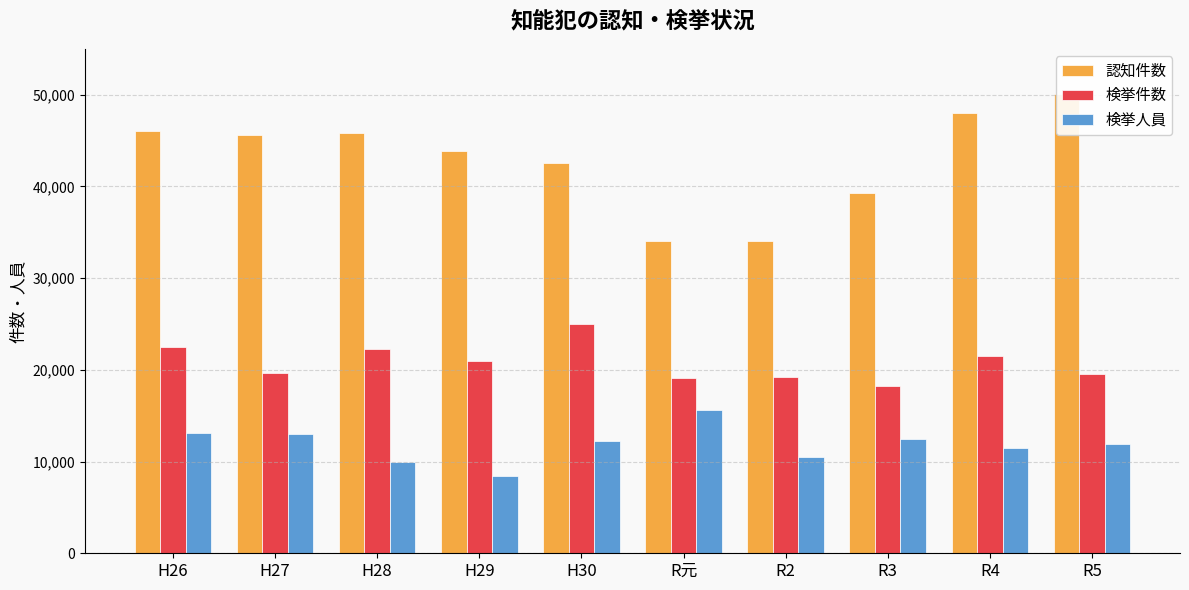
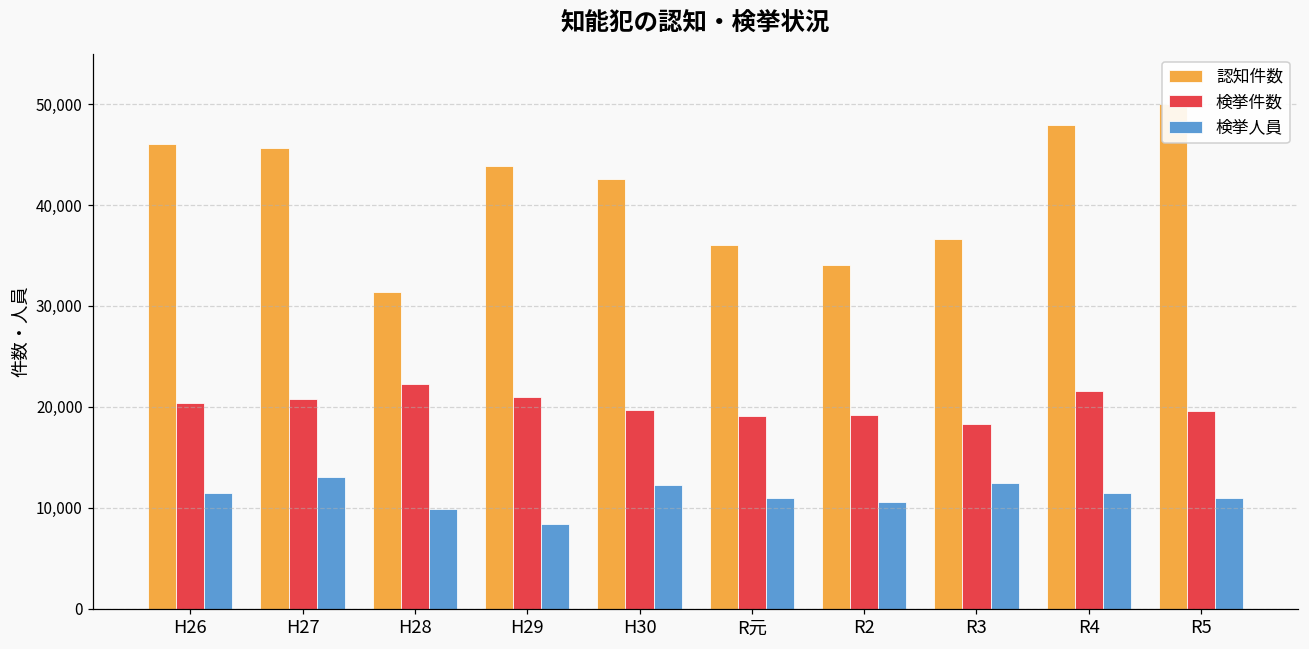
検挙件数, H26: 22,000 -> 20,000
検挙人員, H26: 13,000 -> 11,000
検挙件数, H27: 20,000 -> 21,000
認知件数, H28: 46,000 -> 31,000
検挙件数, H30: 25,000 -> 20,000
認知件数, R元: 34,000 -> 36,000
検挙人員, R元: 16,000 -> 11,000
認知件数, R3: 39,000 -> 37,000
検挙人員, R5: 12,000 -> 11,000
